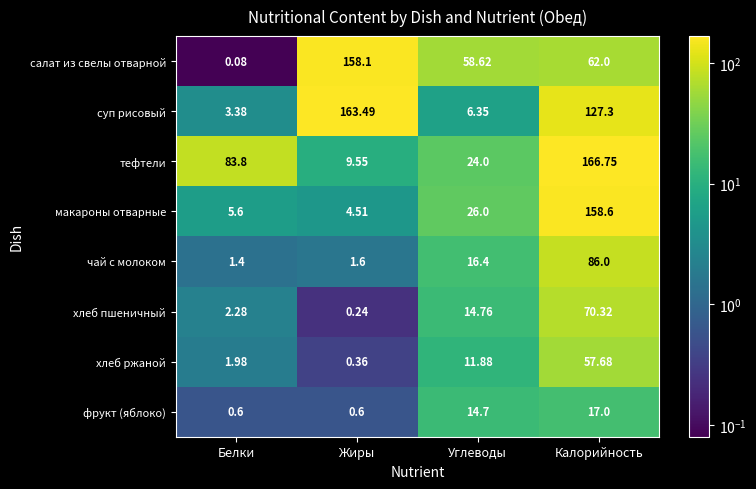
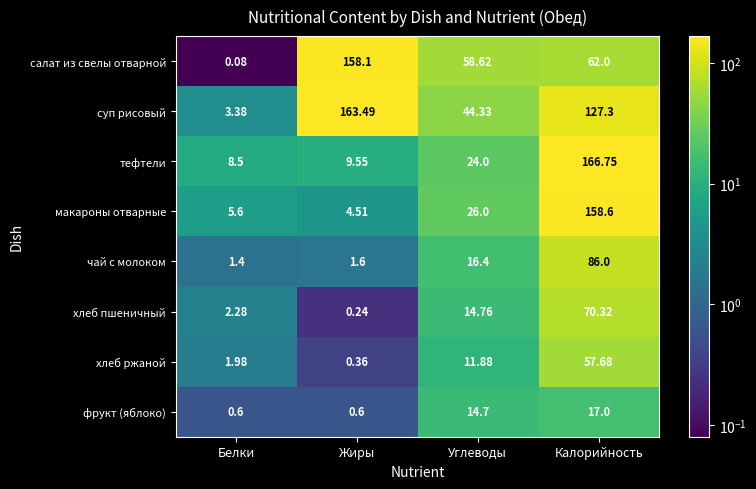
суп рисовый, Углеводы: 6.35 -> 44.33
тефтели, Белки: 83.8 -> 8.5
